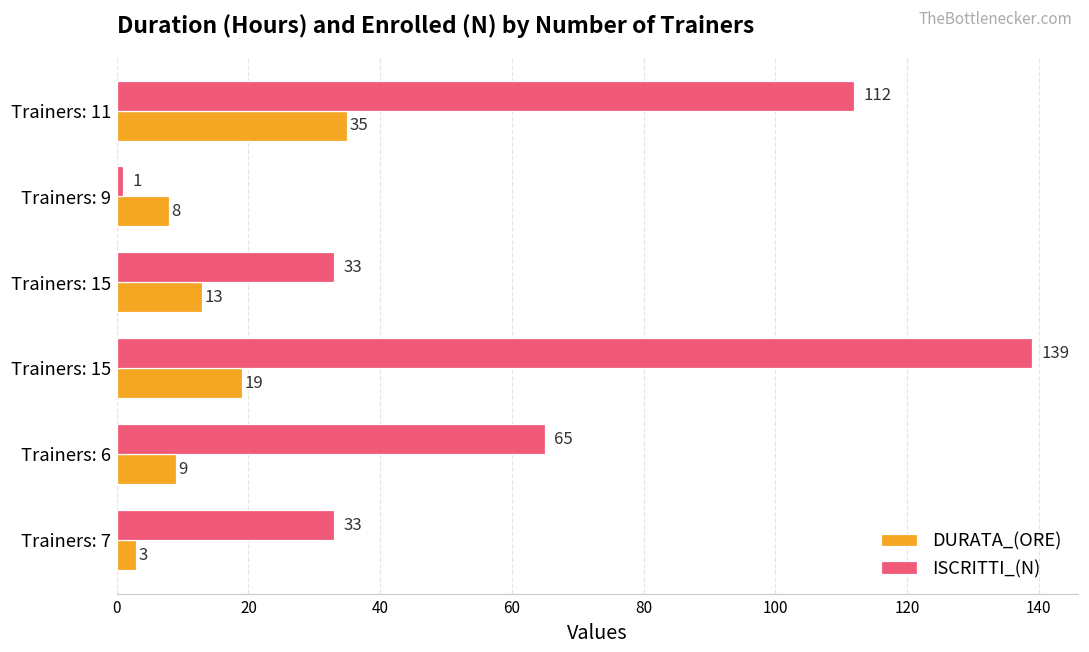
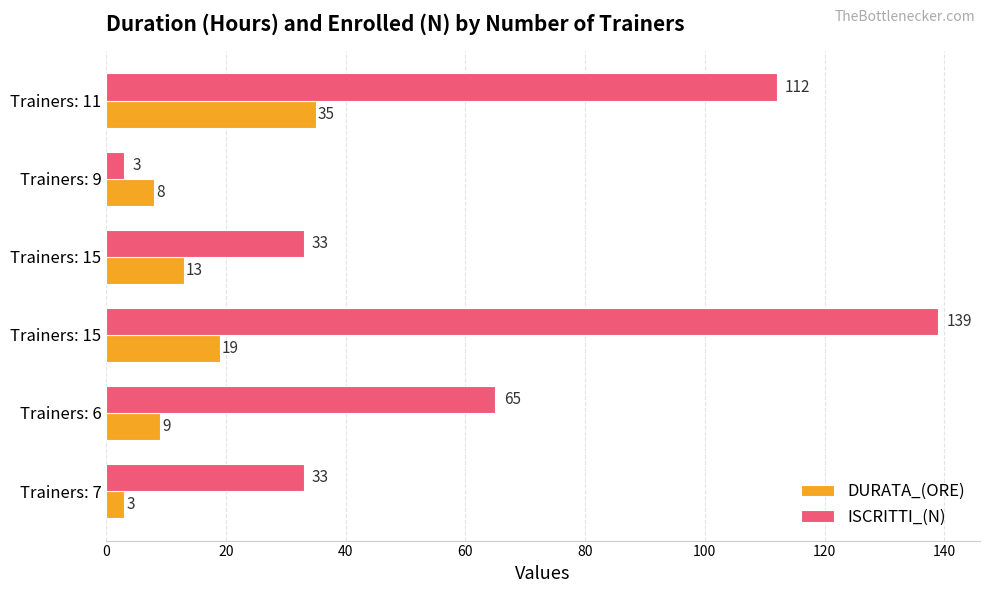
ISCRITTI_(N), Trainers: 9: 1 -> 3
